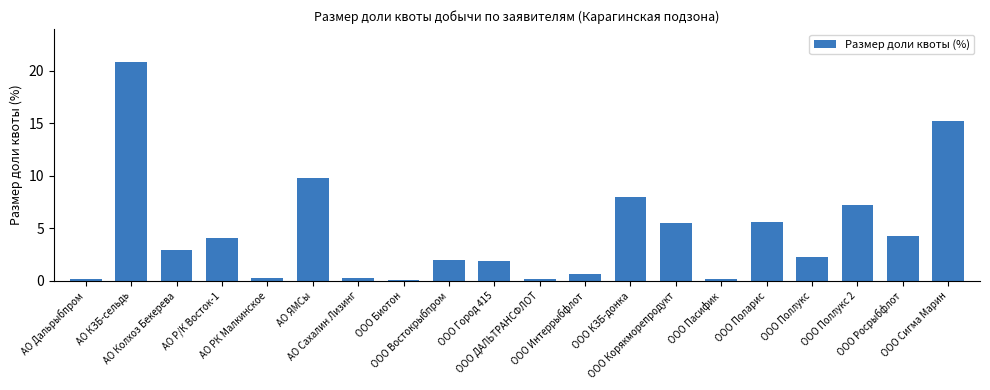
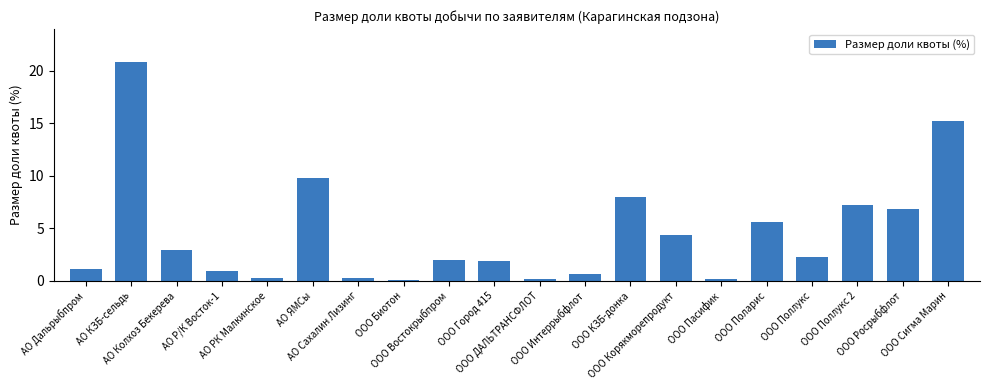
АО Дальрыбпром: 0.2 -> 1.1
АО Р/К Восток-1: 4.1 -> 0.9
ООО Корякморепродукт: 5.5 -> 4.4
ООО Росрыбфлот: 4.3 -> 6.9
